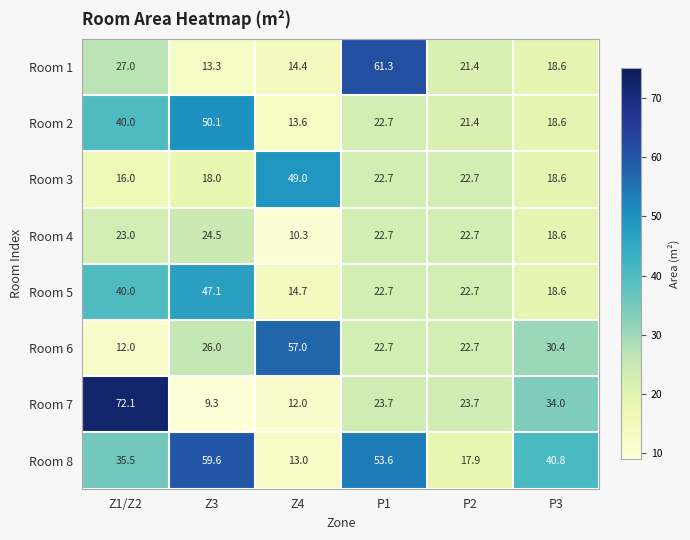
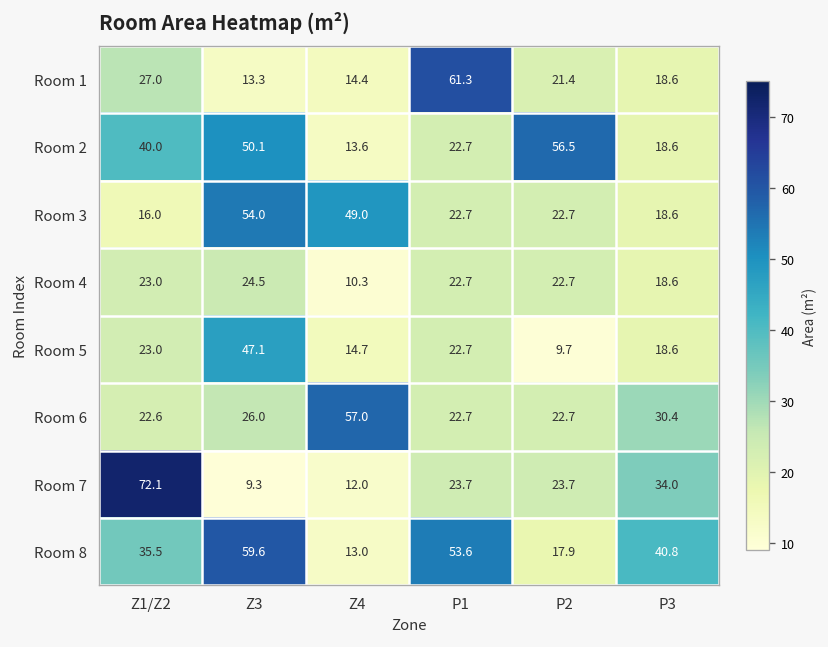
Room 2, P2: 21.4 -> 56.5
Room 3, Z3: 18.0 -> 54.0
Room 5, Z1/Z2: 40.0 -> 23.0
Room 5, P2: 22.7 -> 9.7
Room 6, Z1/Z2: 12.0 -> 22.6
